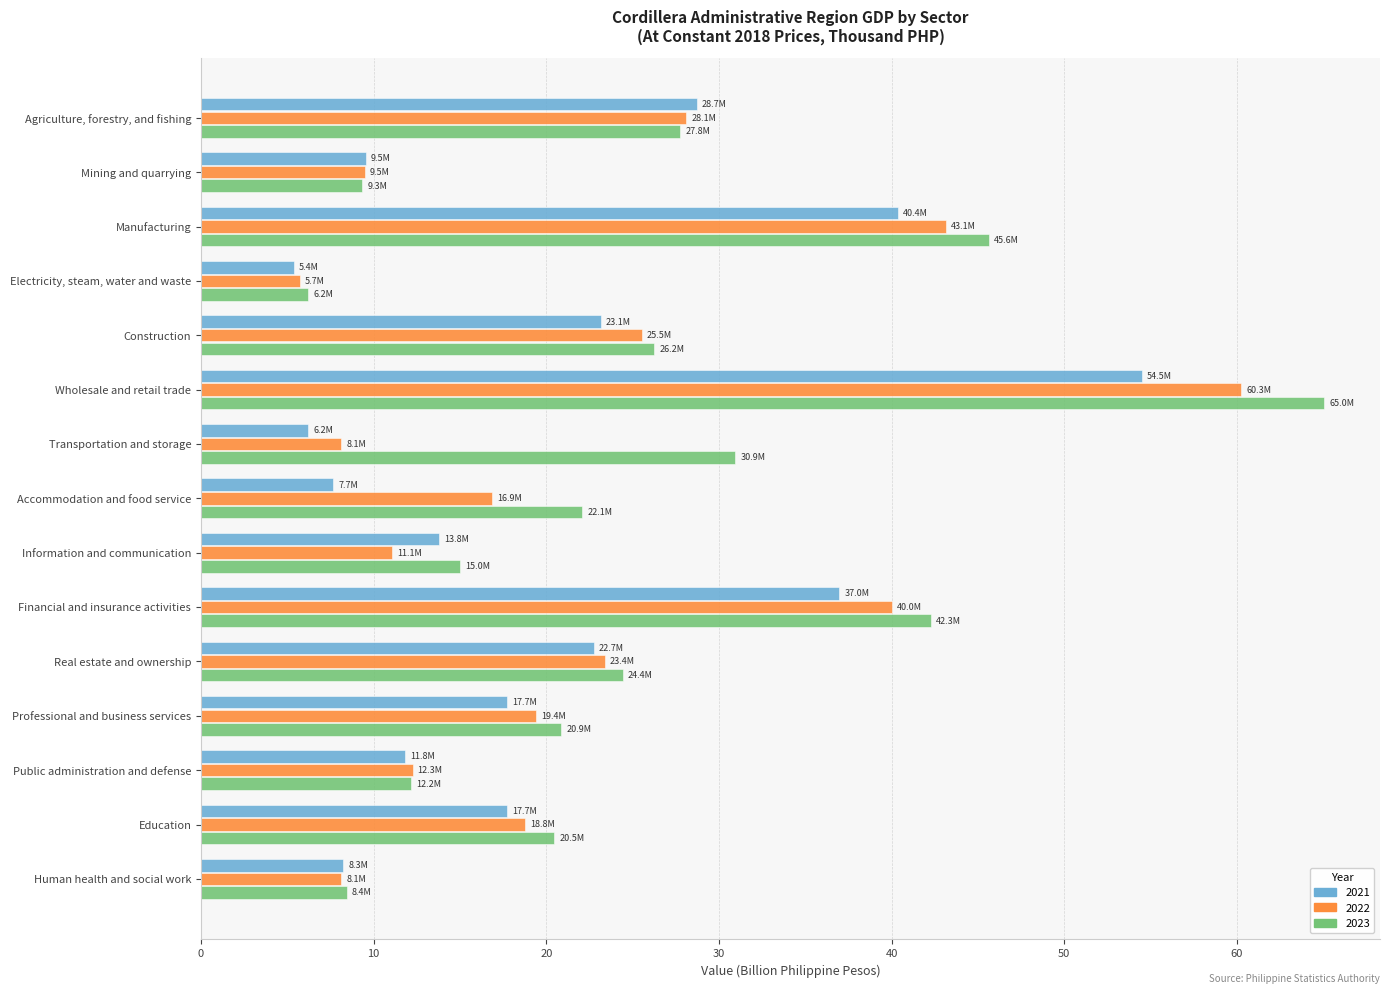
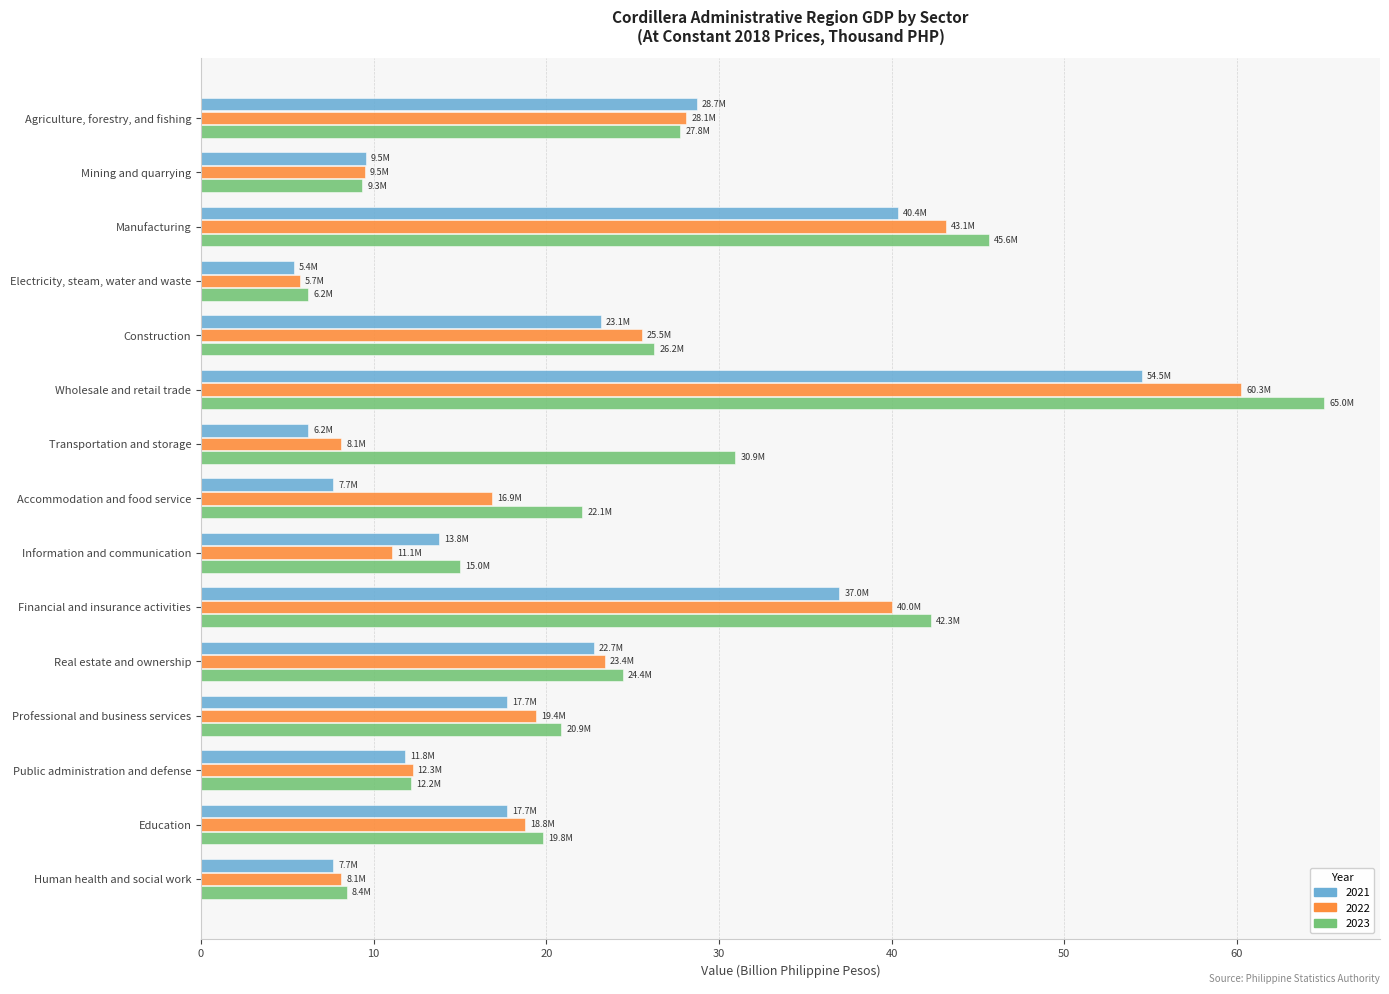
2023, Education: 20.5M -> 19.8M
2021, Human health and social work: 8.3M -> 7.7M
